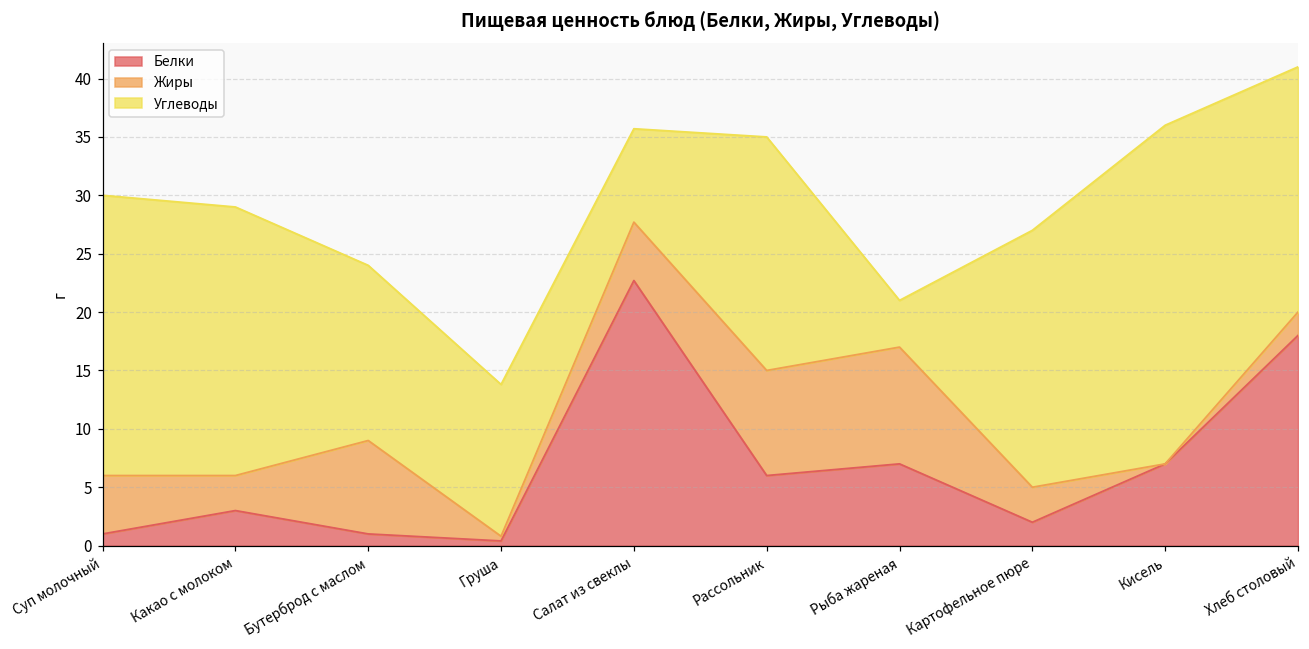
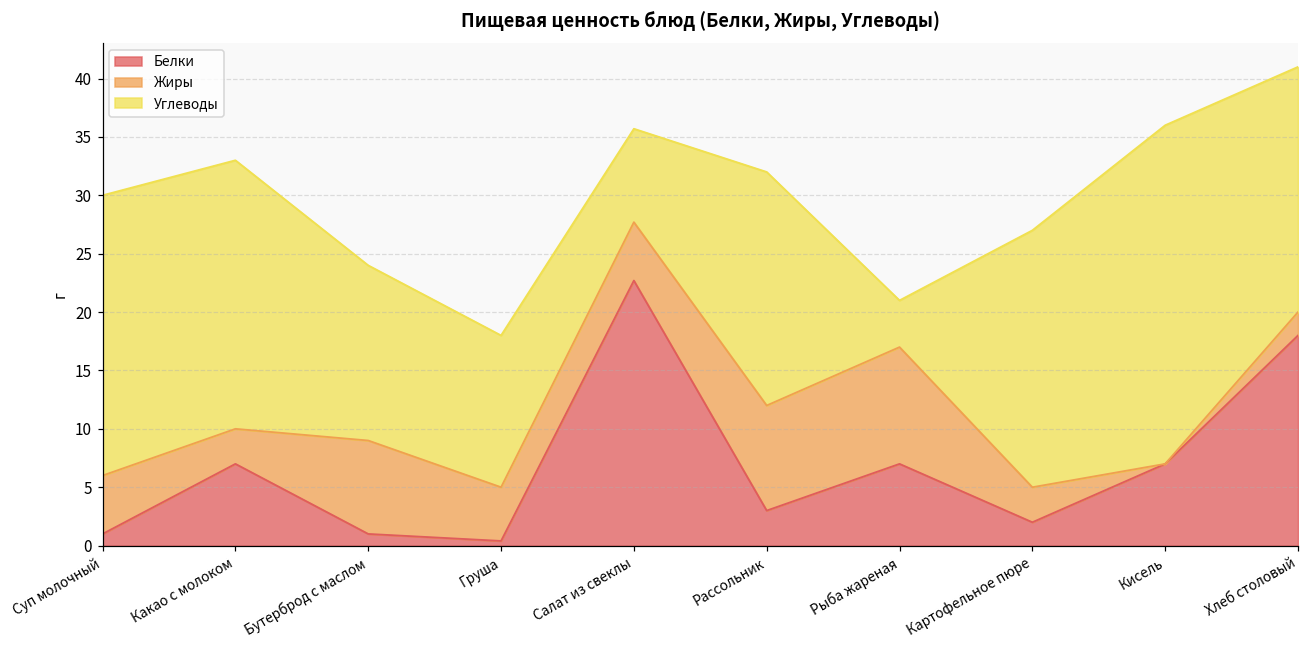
Белки, Какао с молоком: 3 -> 7
Жиры, Груша: 0.4 -> 4.6
Белки, Рассольник: 6 -> 3
